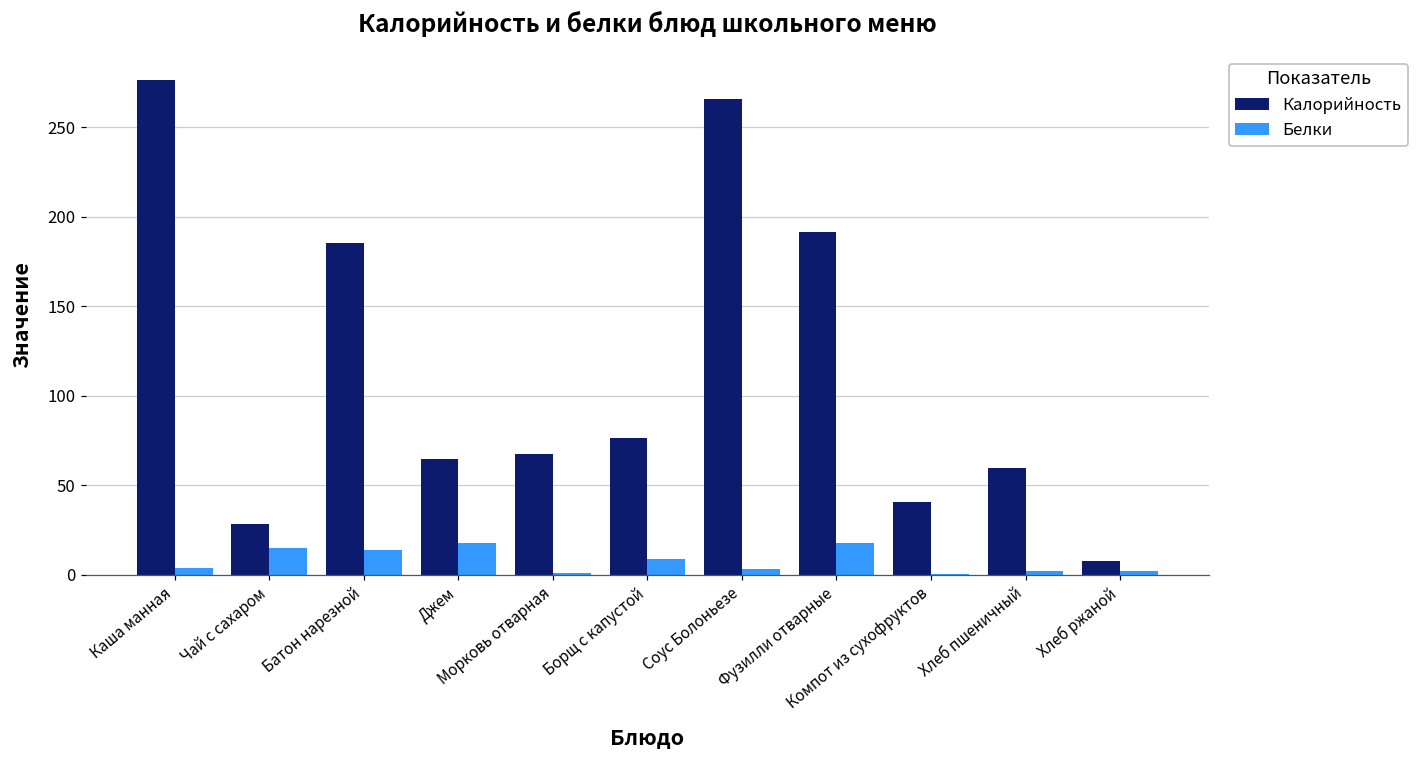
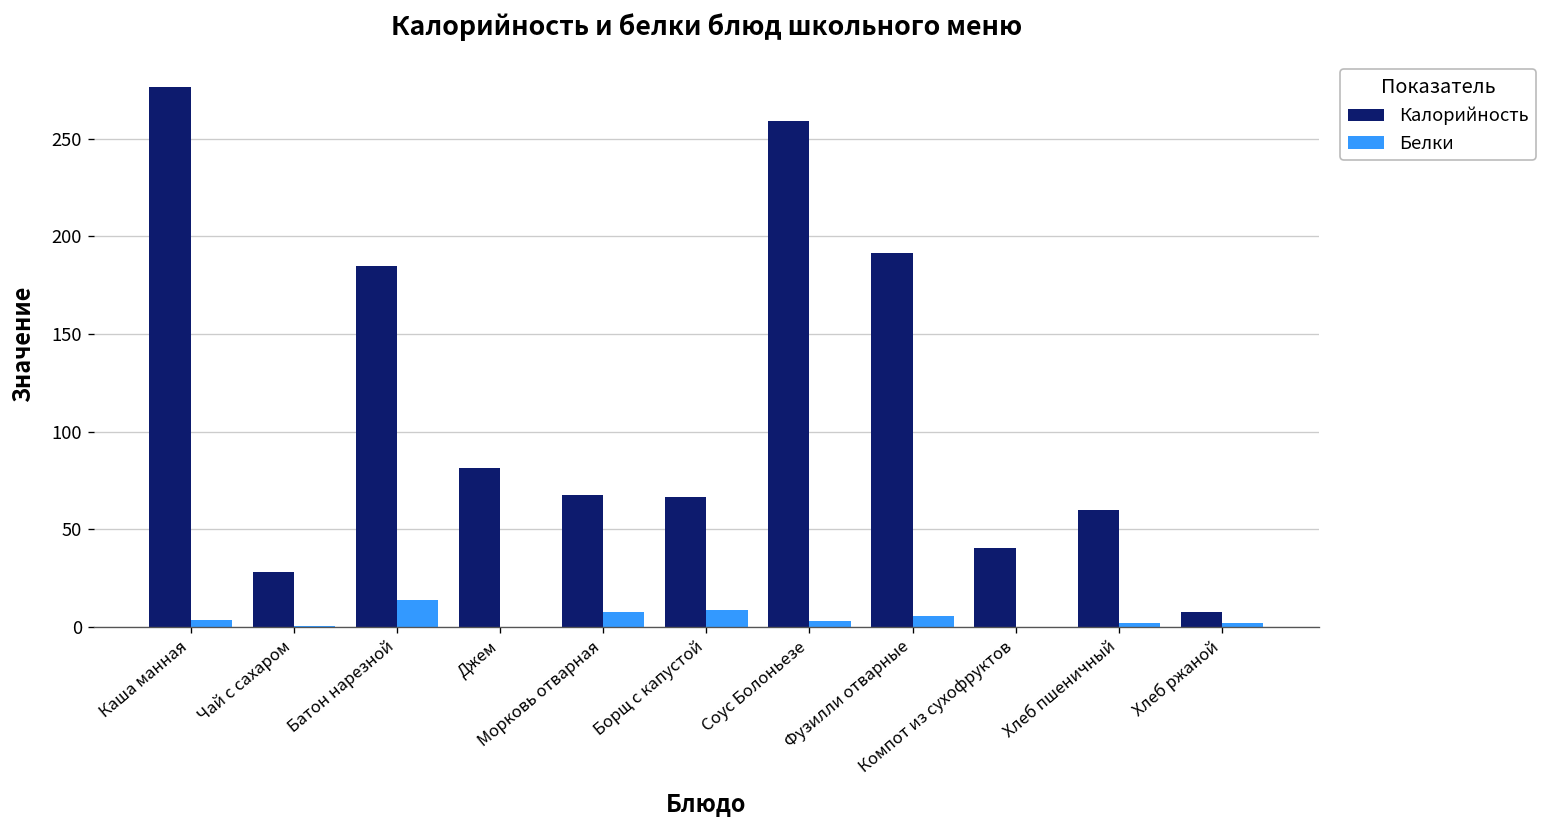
Белки, Чай с сахаром: 15 -> 0
Калорийность, Джем: 65 -> 82
Белки, Джем: 18 -> 0
Белки, Морковь отварная: 1 -> 8
Калорийность, Борщ с капустой: 76 -> 67
Калорийность, Соус Болоньезе: 266 -> 259
Белки, Фузилли отварные: 18 -> 6
